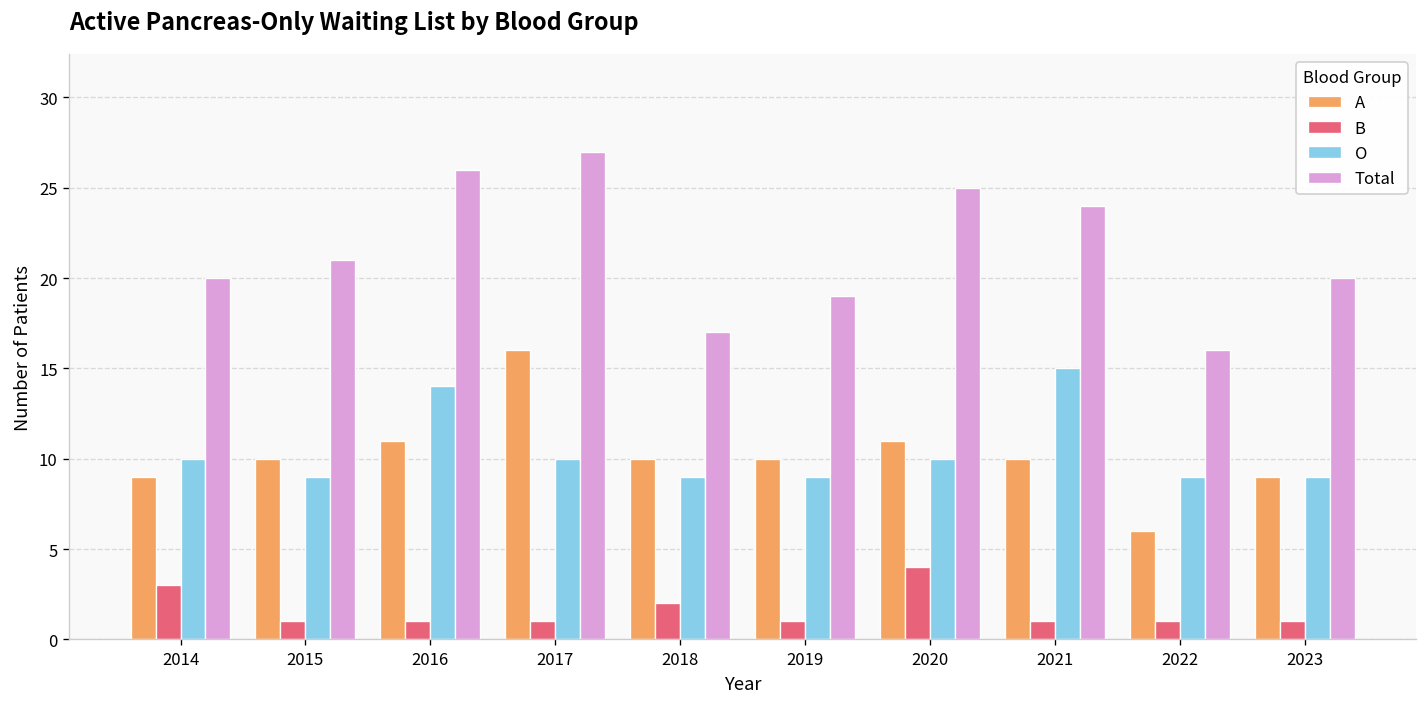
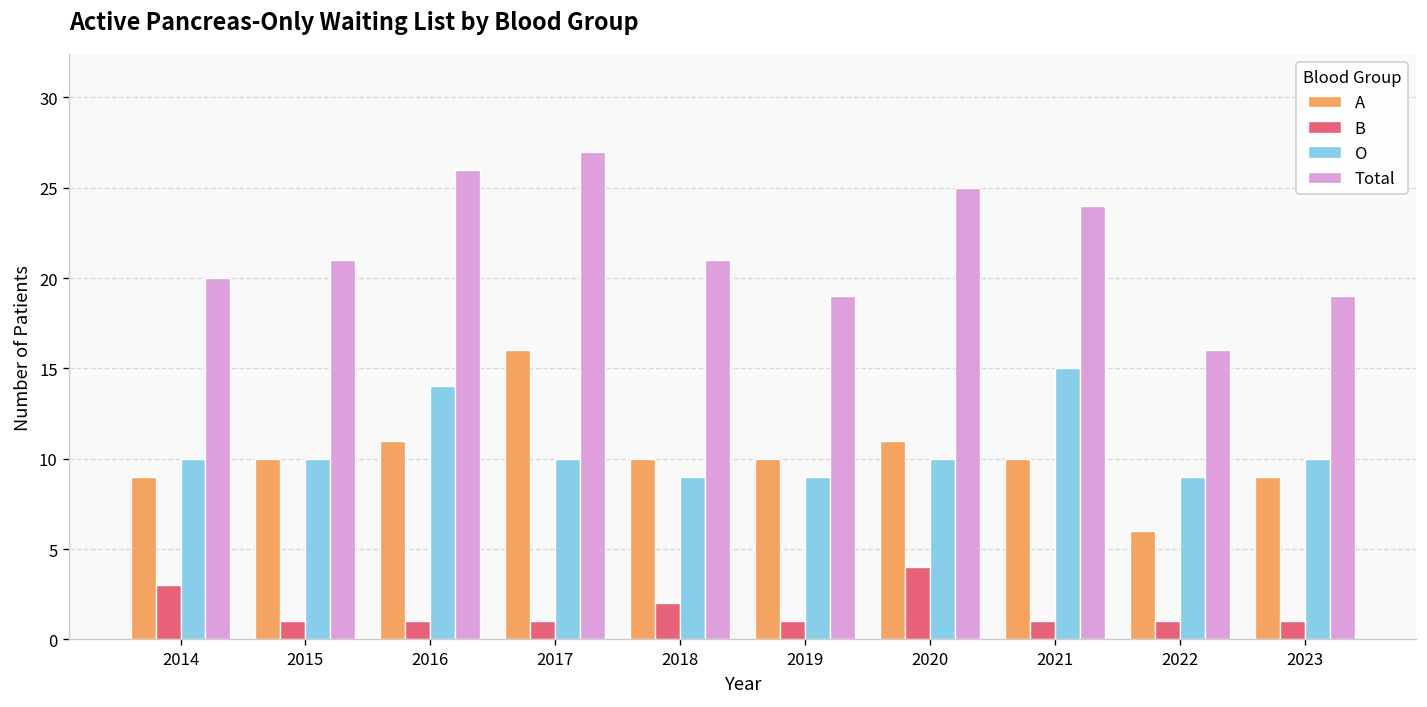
O, 2015: 9 -> 10
Total, 2018: 17 -> 21
O, 2023: 9 -> 10
Total, 2023: 20 -> 19
